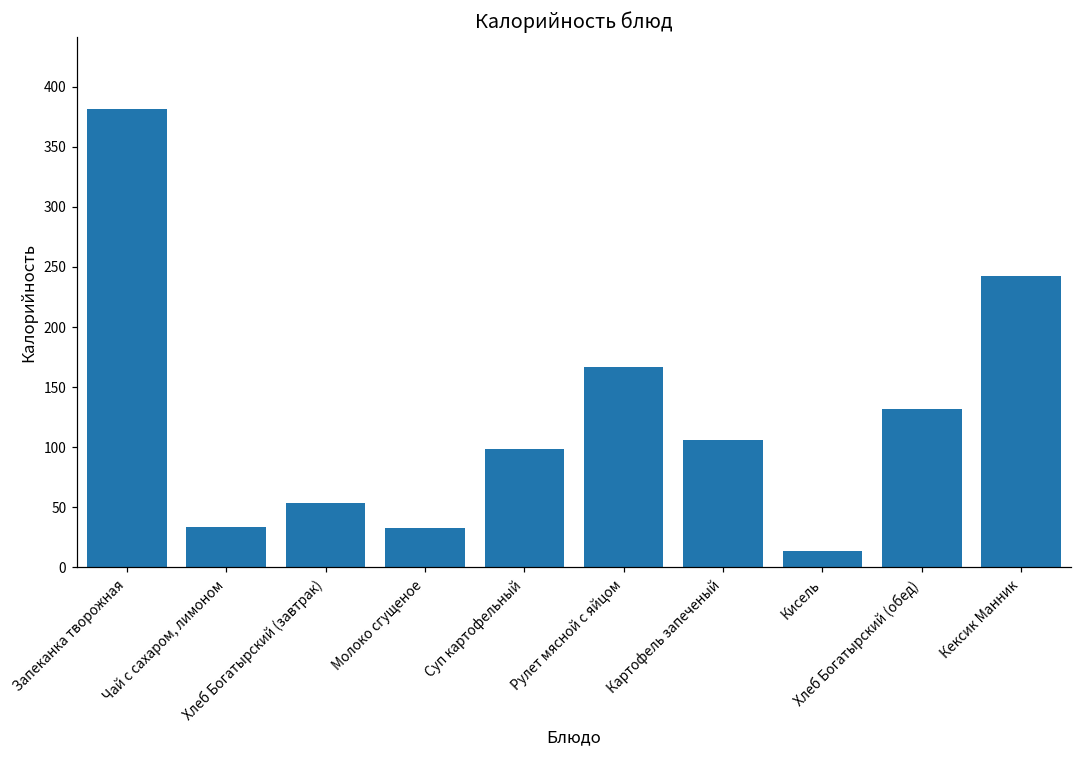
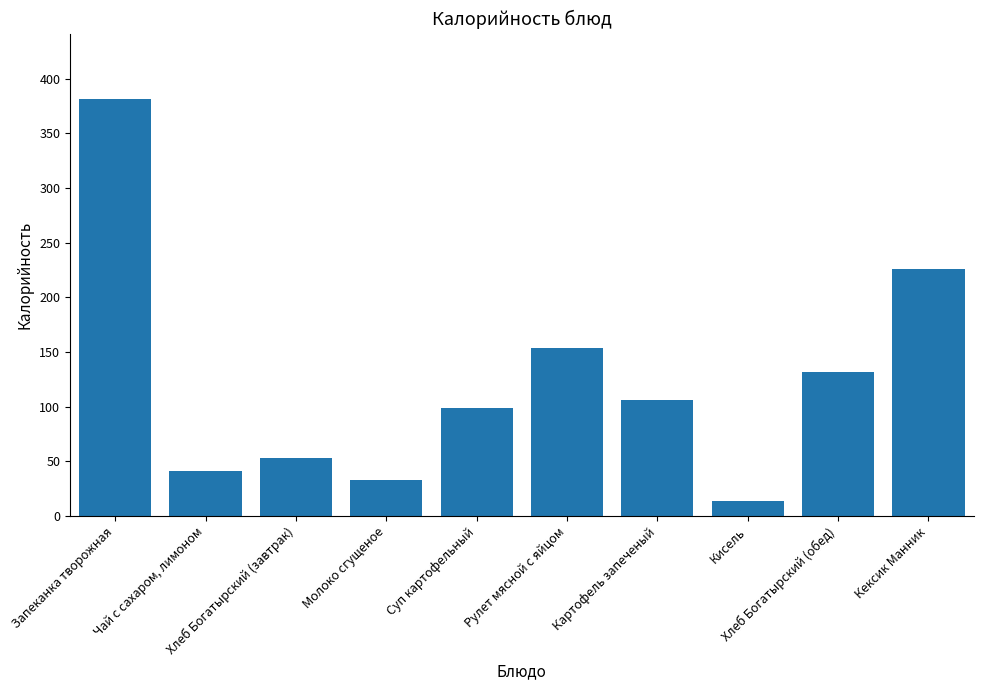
Чай с сахаром, лимоном: 34 -> 42
Рулет мясной с яйцом: 167 -> 154
Кексик Манник: 243 -> 226
